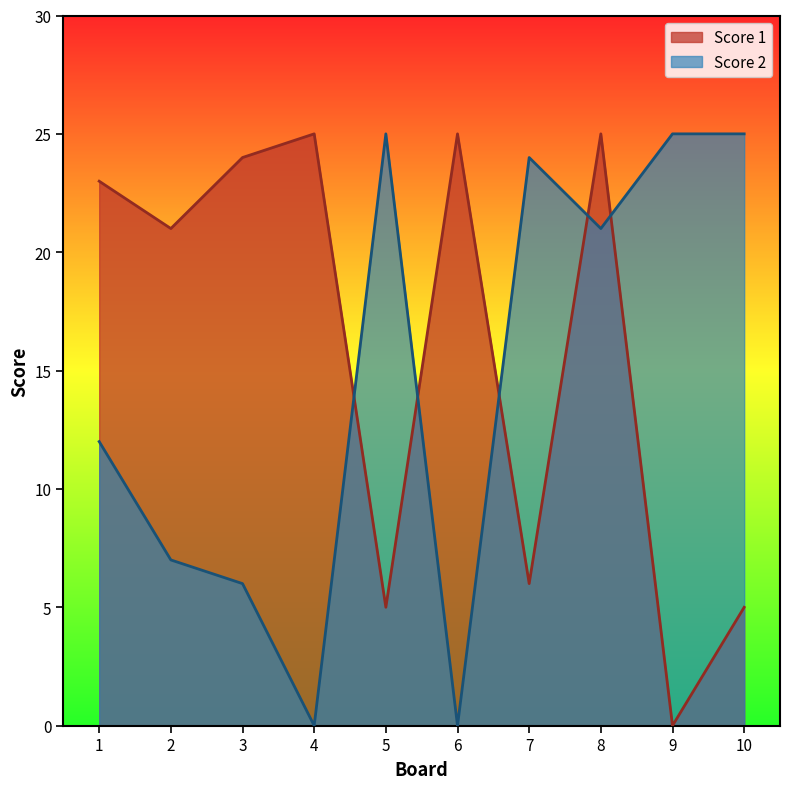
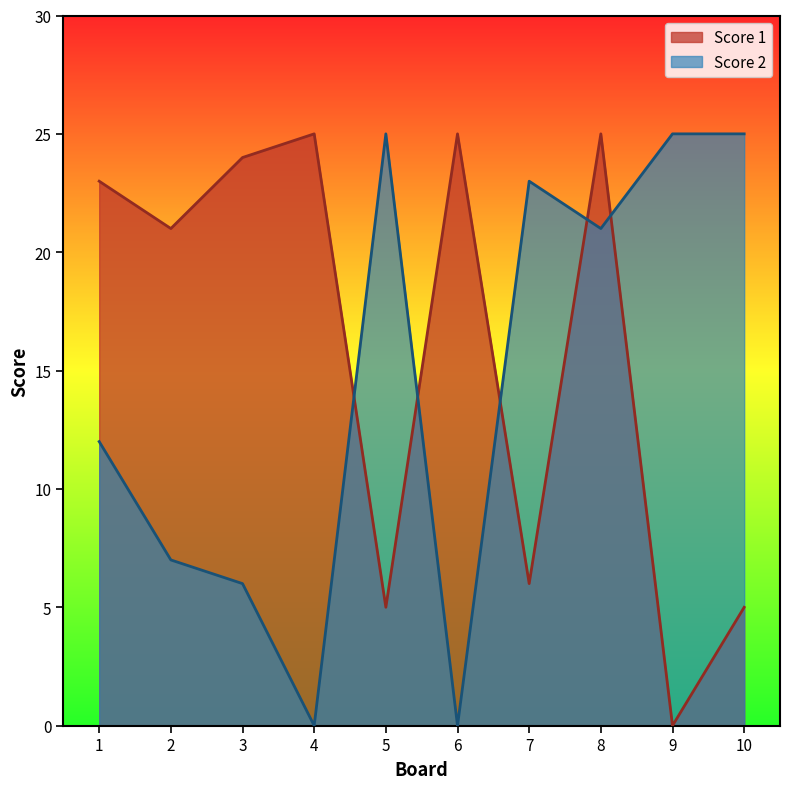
Score 2, 7: 24 -> 23
